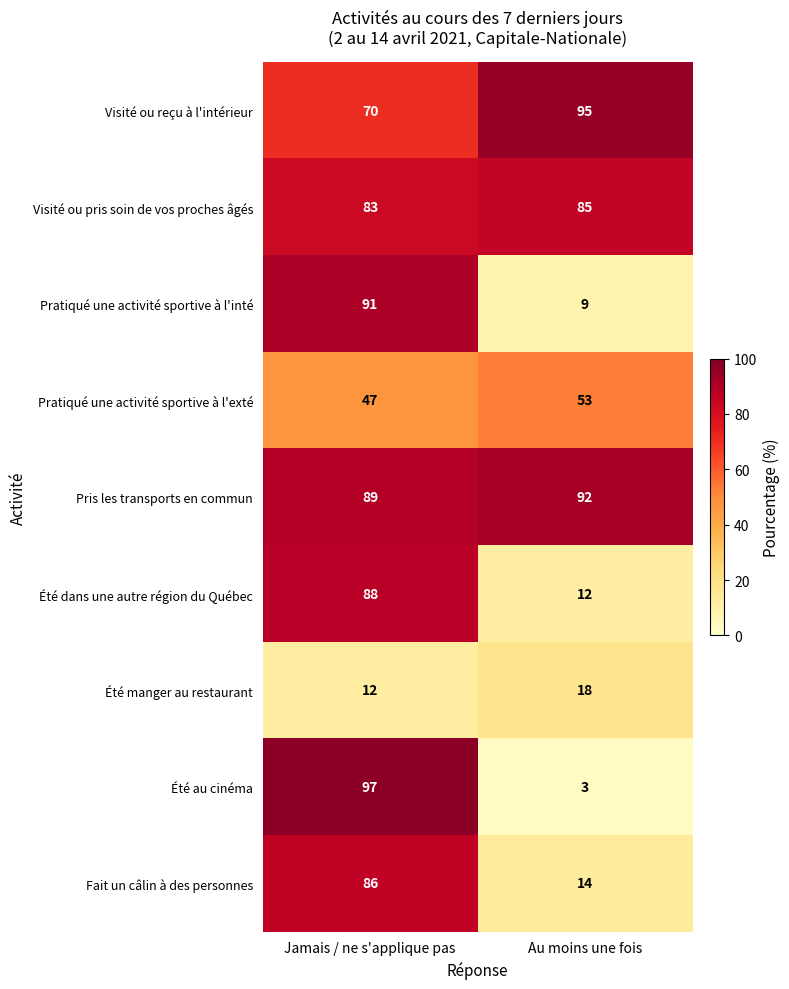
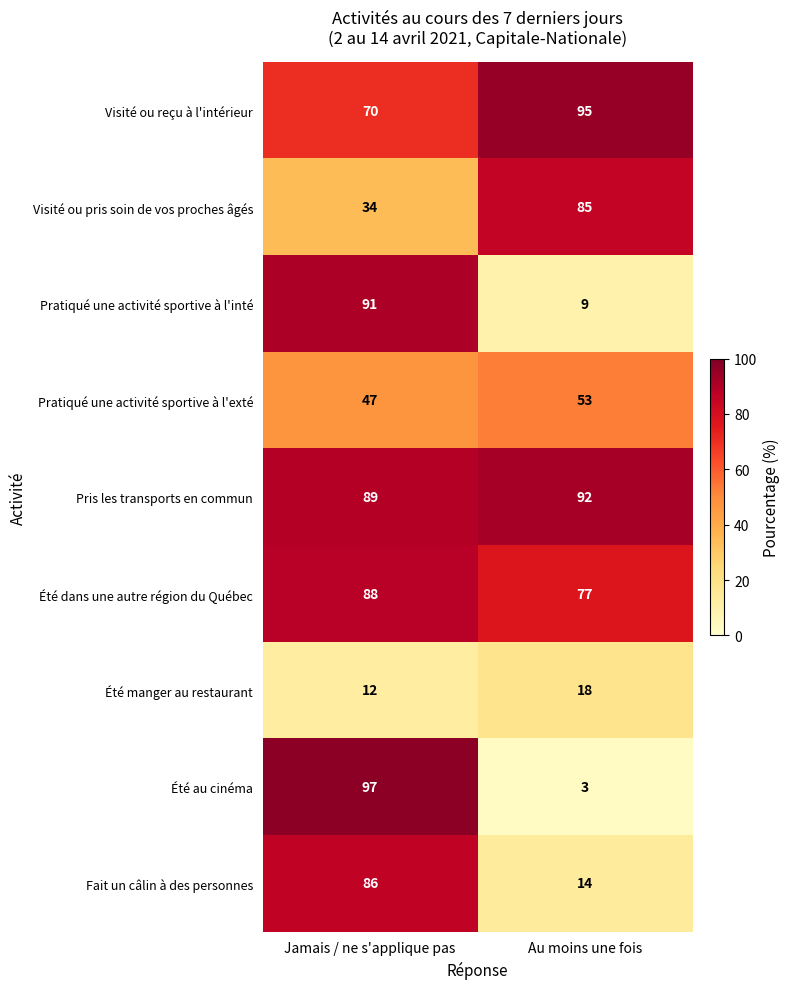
Visité ou pris soin de vos proches âgés, Jamais / ne s'applique pas: 83 -> 34
Été dans une autre région du Québec, Au moins une fois: 12 -> 77
